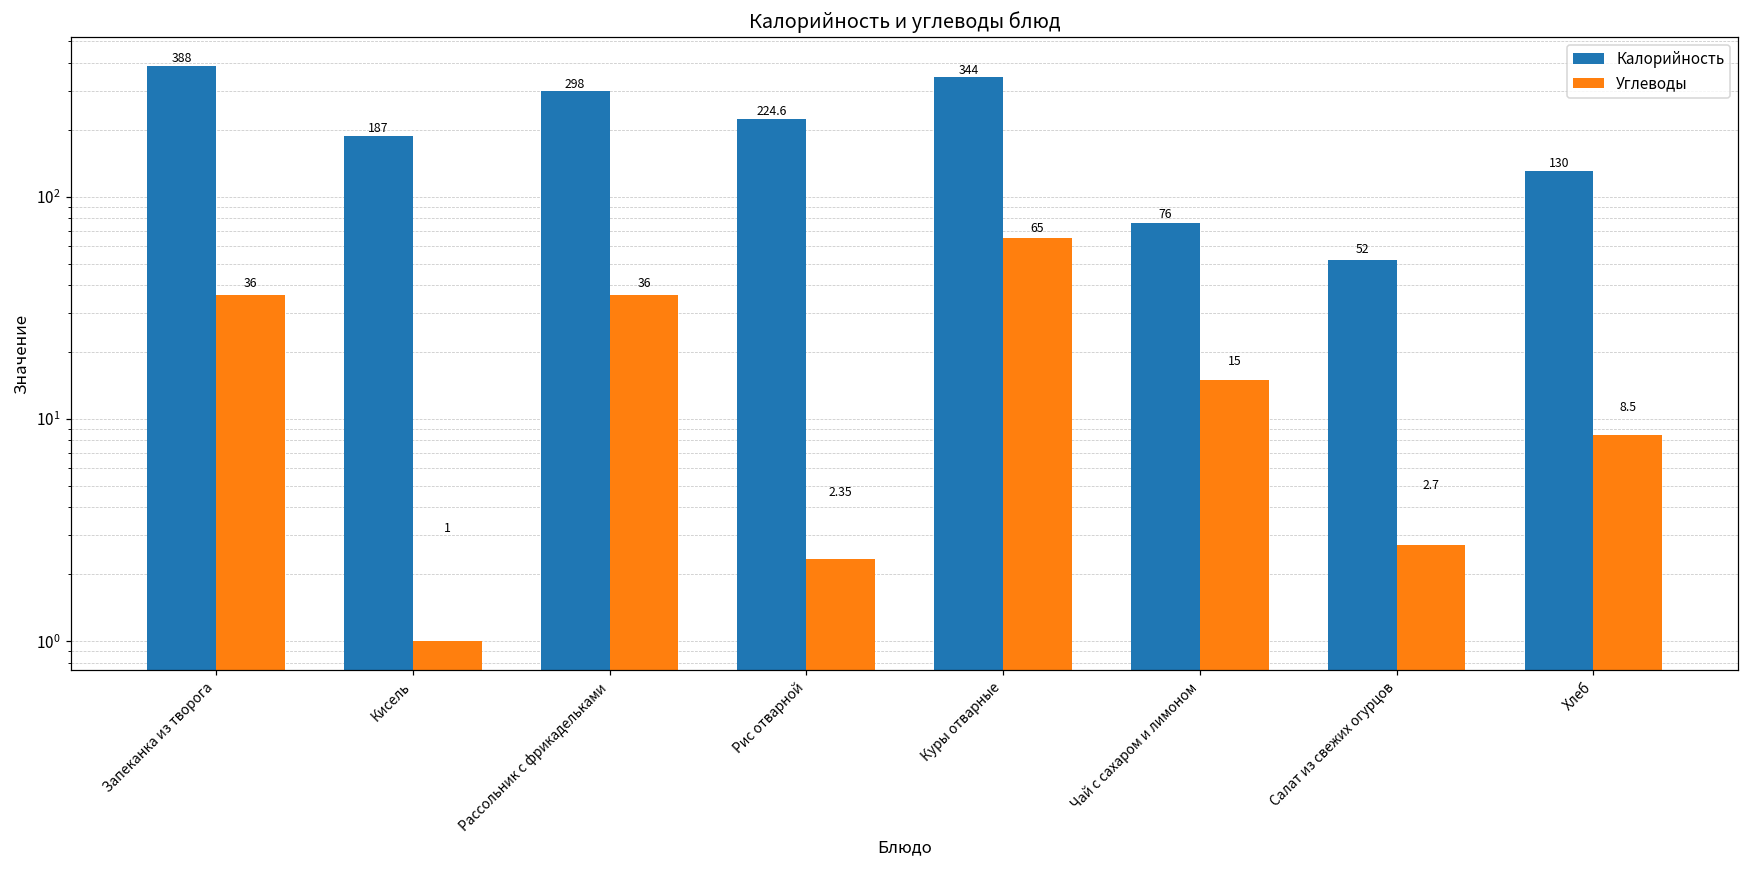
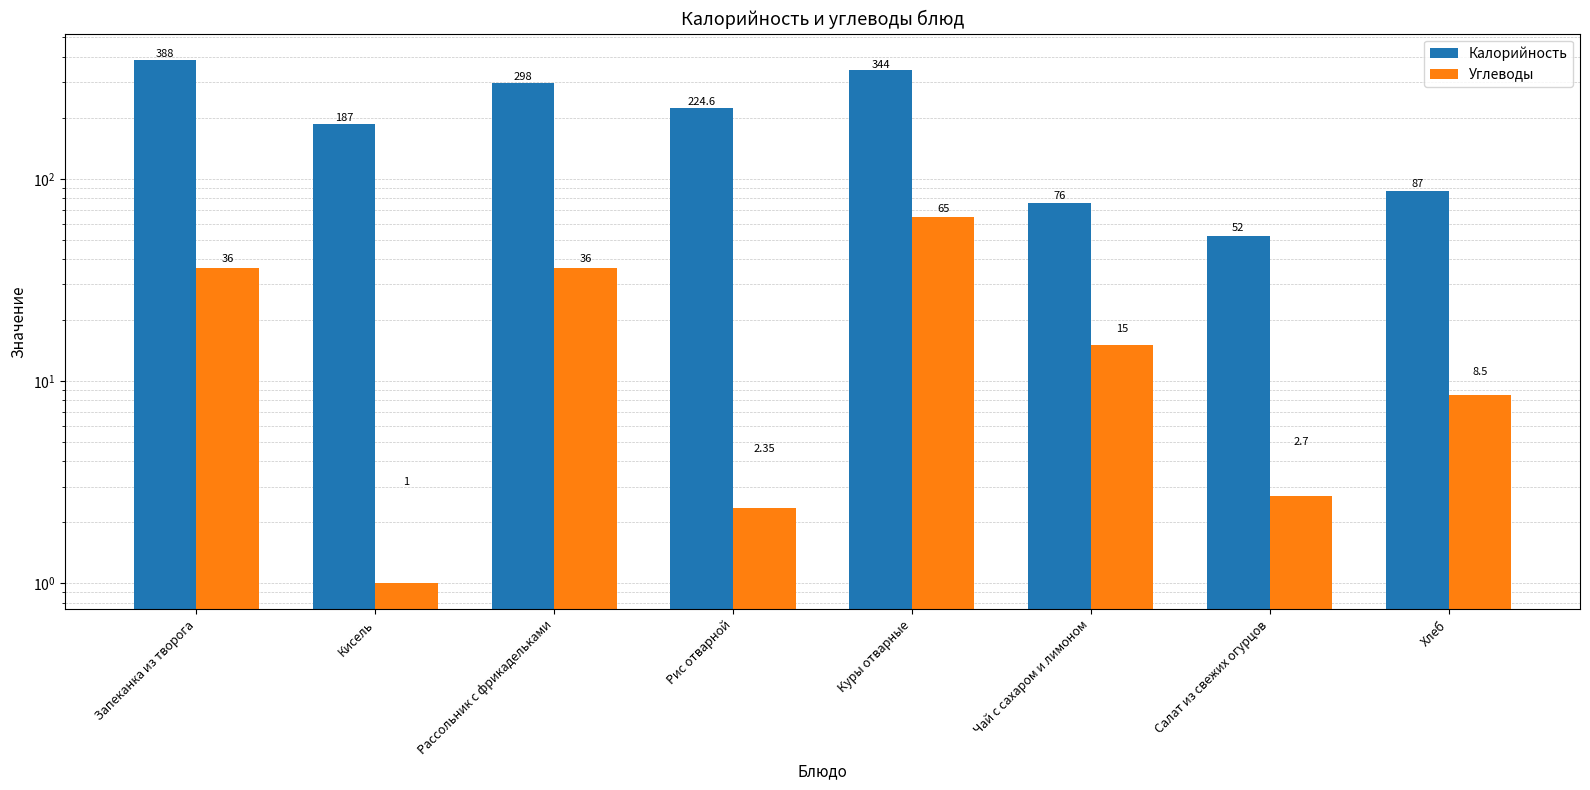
Калорийность, Хлеб: 130 -> 87
